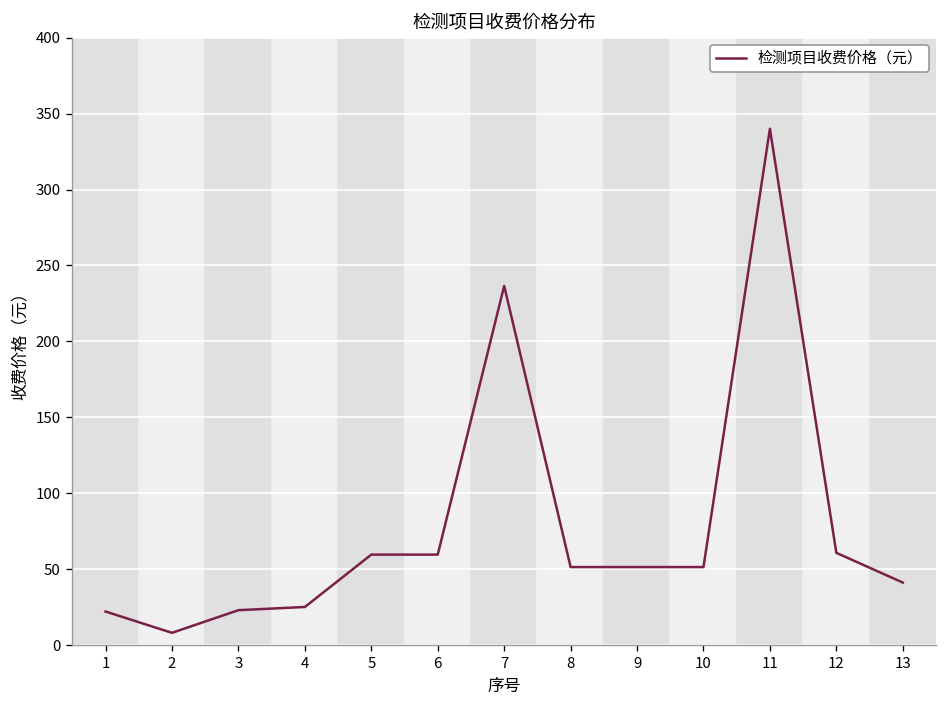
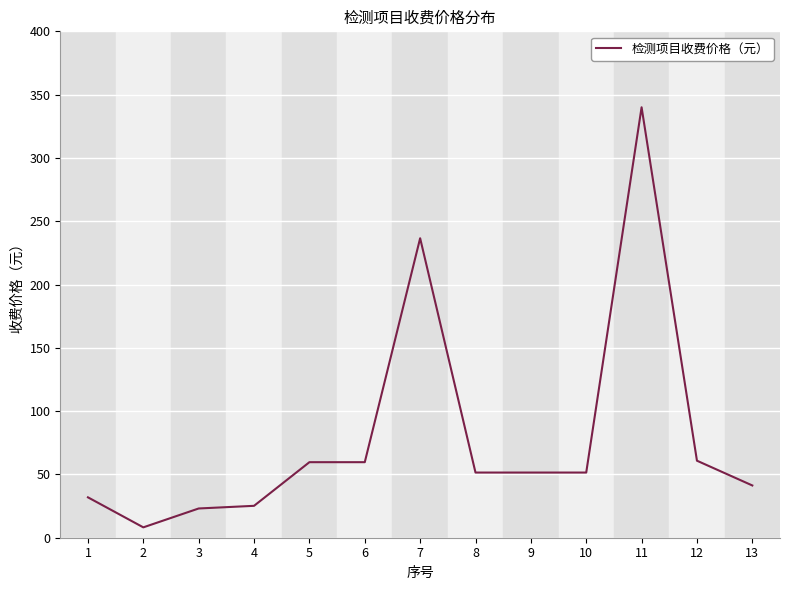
1: 22 -> 32
